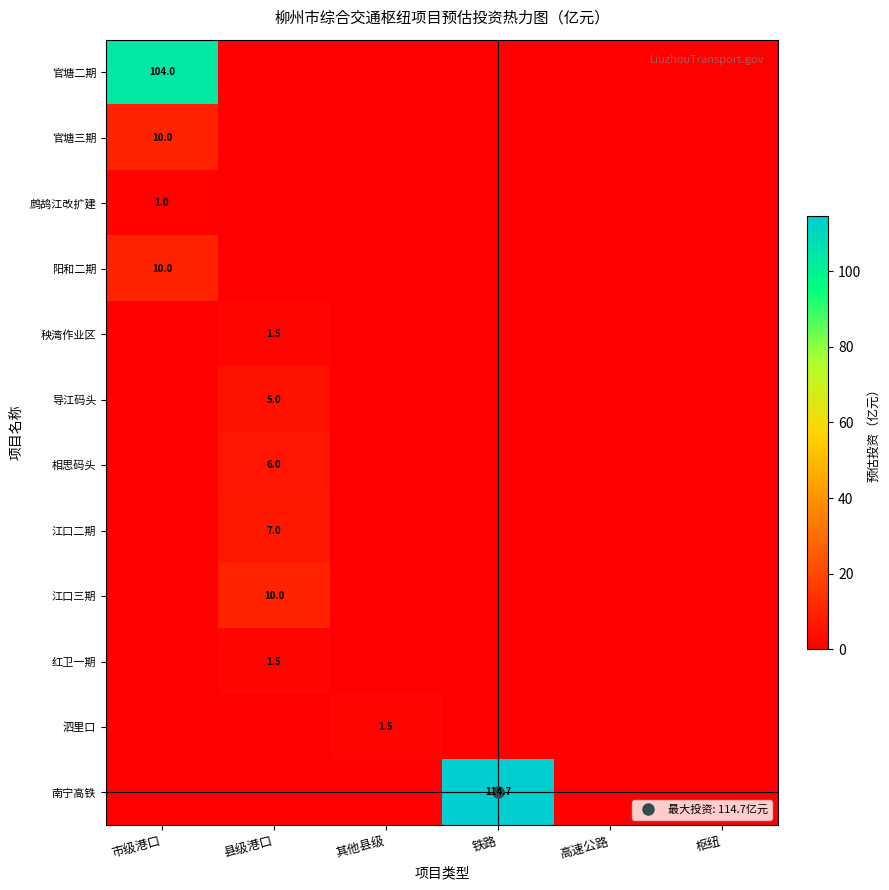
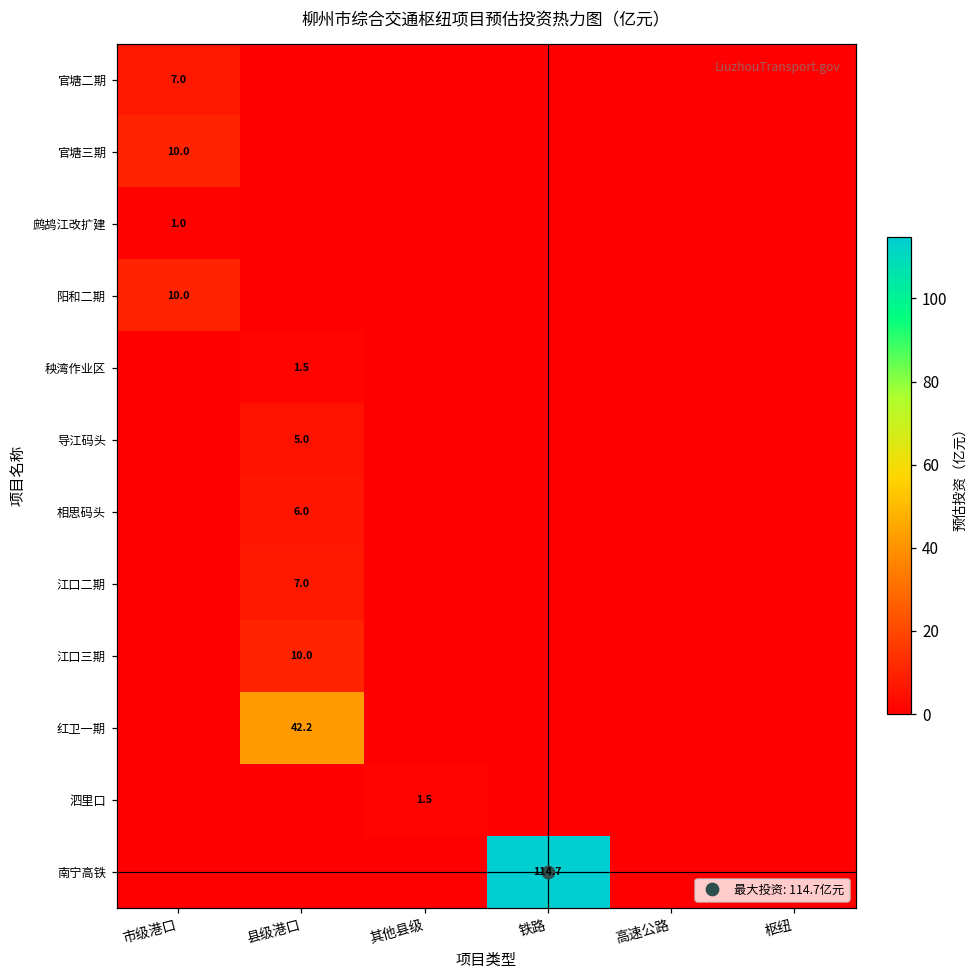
官塘二期, 市级港口: 104.0 -> 7.0
红卫一期, 县级港口: 1.5 -> 42.2
